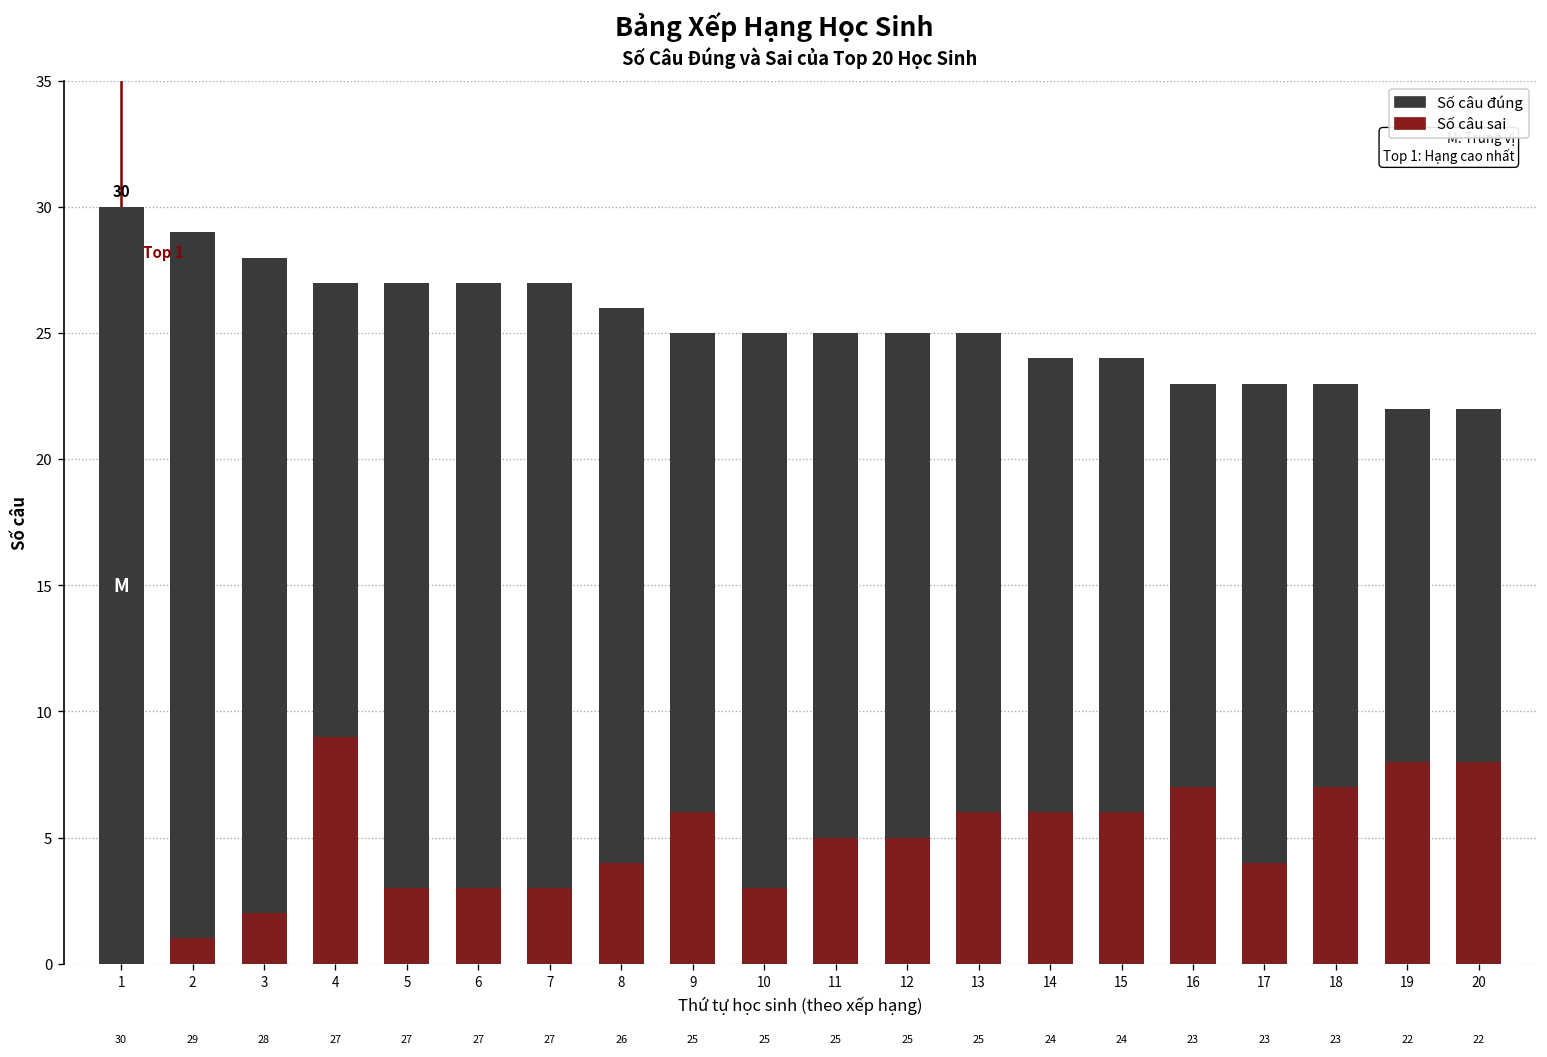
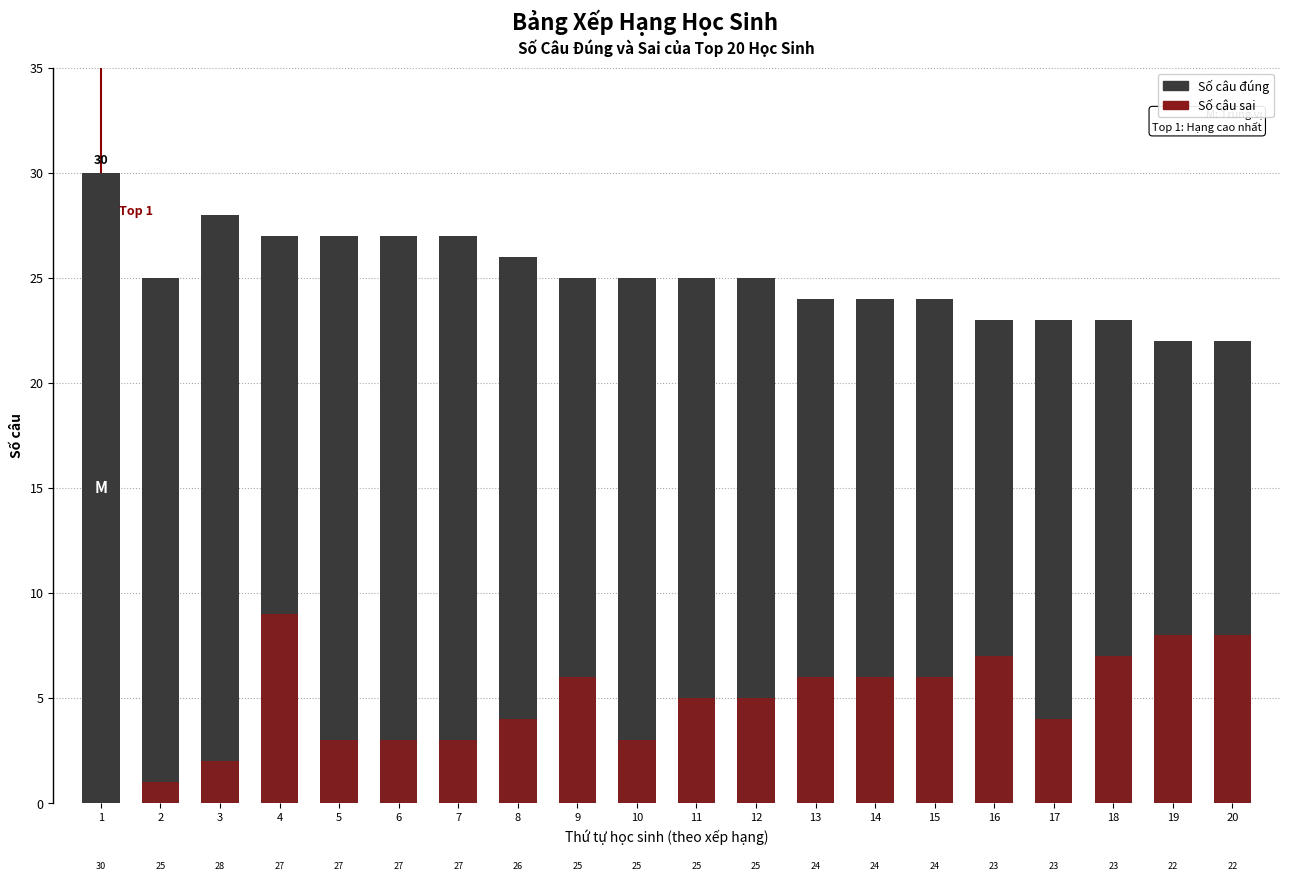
Số câu đúng, 2: 29 -> 25
Số câu đúng, 13: 25 -> 24
